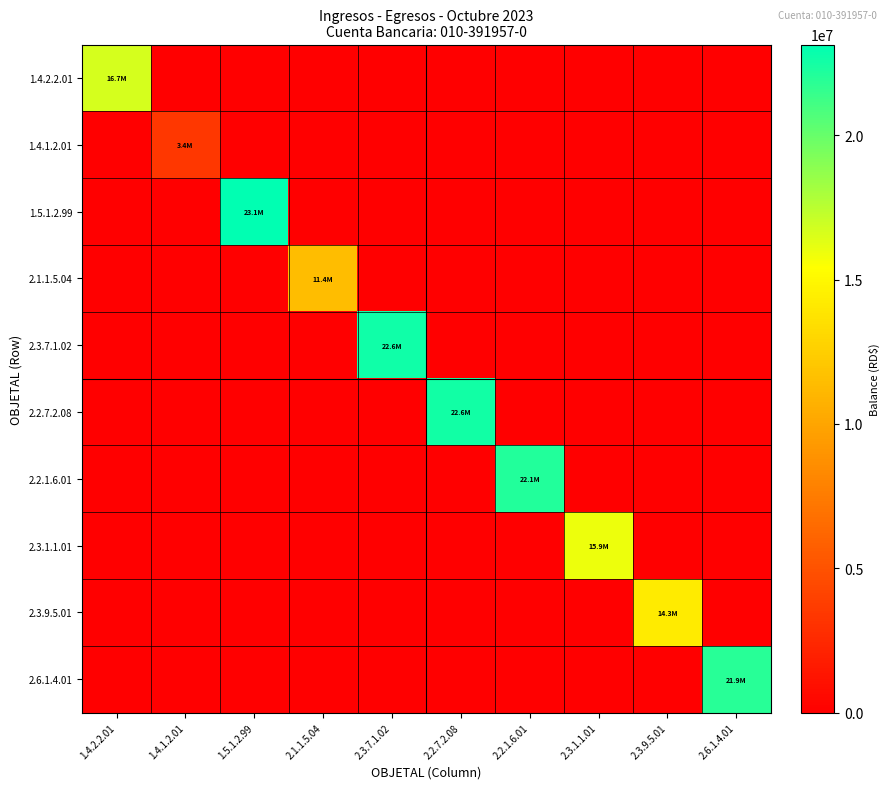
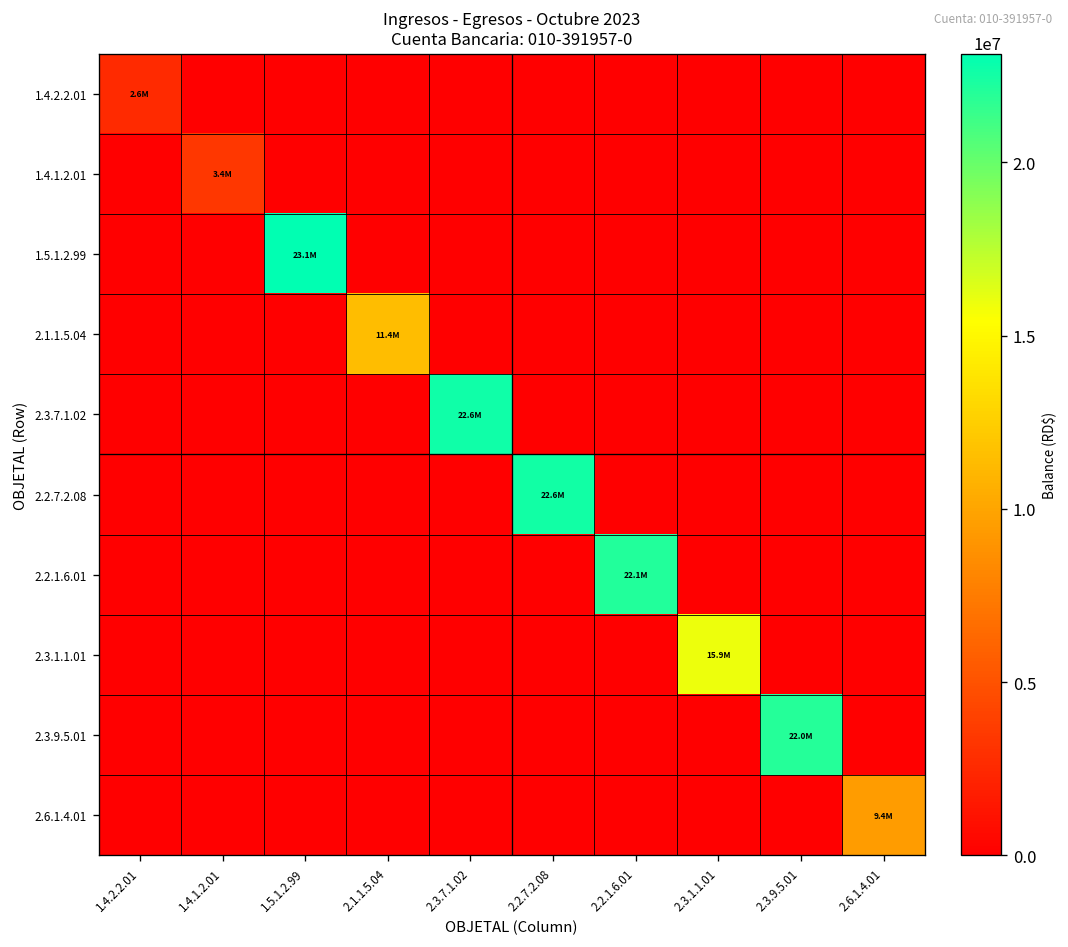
1.4.2.2.01, 1.4.2.2.01: 16.7M -> 2.6M
2.3.9.5.01, 2.3.9.5.01: 14.3M -> 22.0M
2.6.1.4.01, 2.6.1.4.01: 21.9M -> 9.4M
